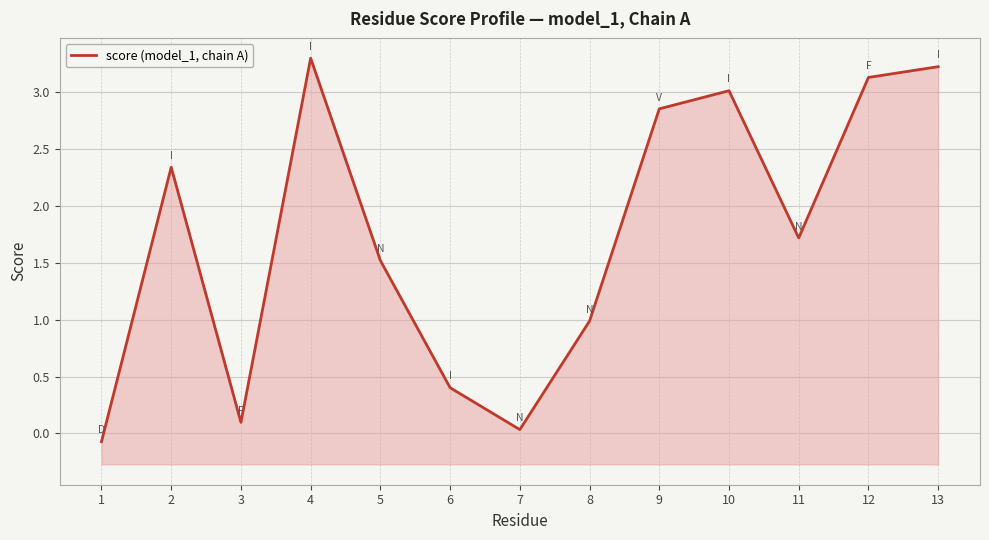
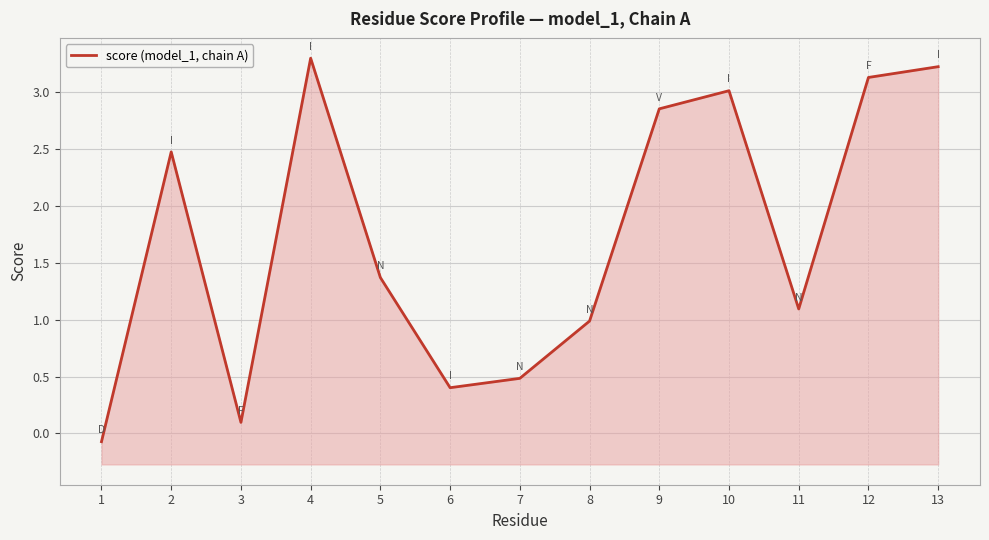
2: 2.34 -> 2.48
5: 1.52 -> 1.37
7: 0.03 -> 0.49
11: 1.72 -> 1.10
